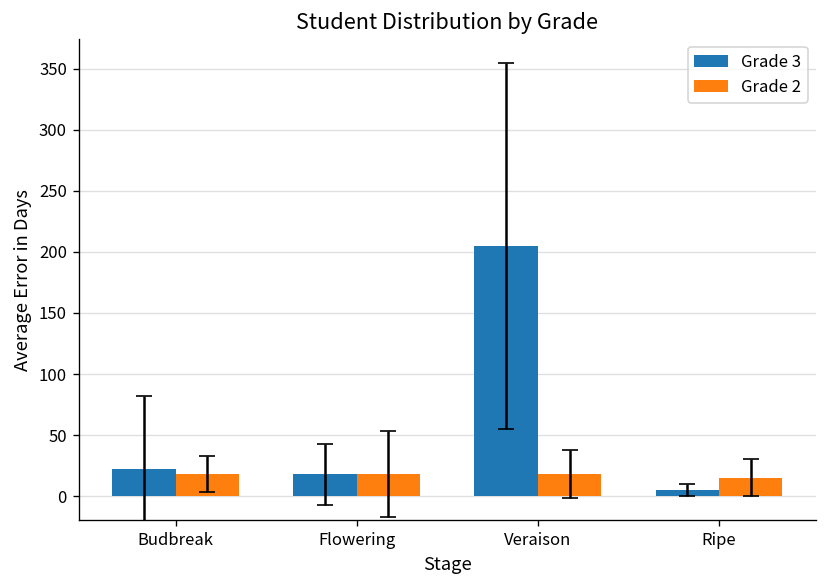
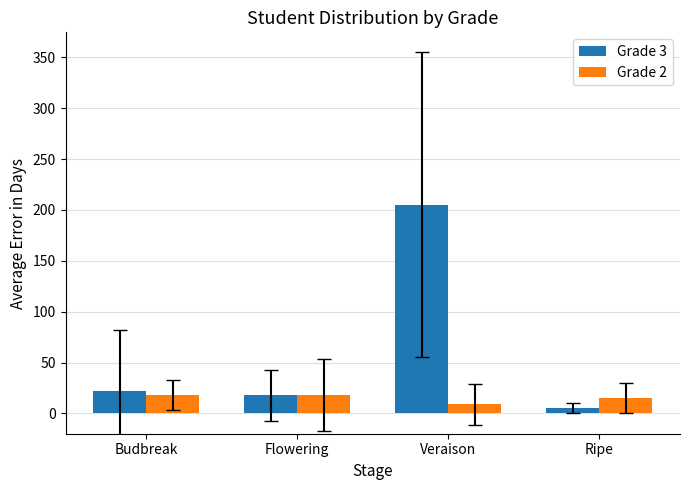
Grade 2, Veraison: 18 -> 9
